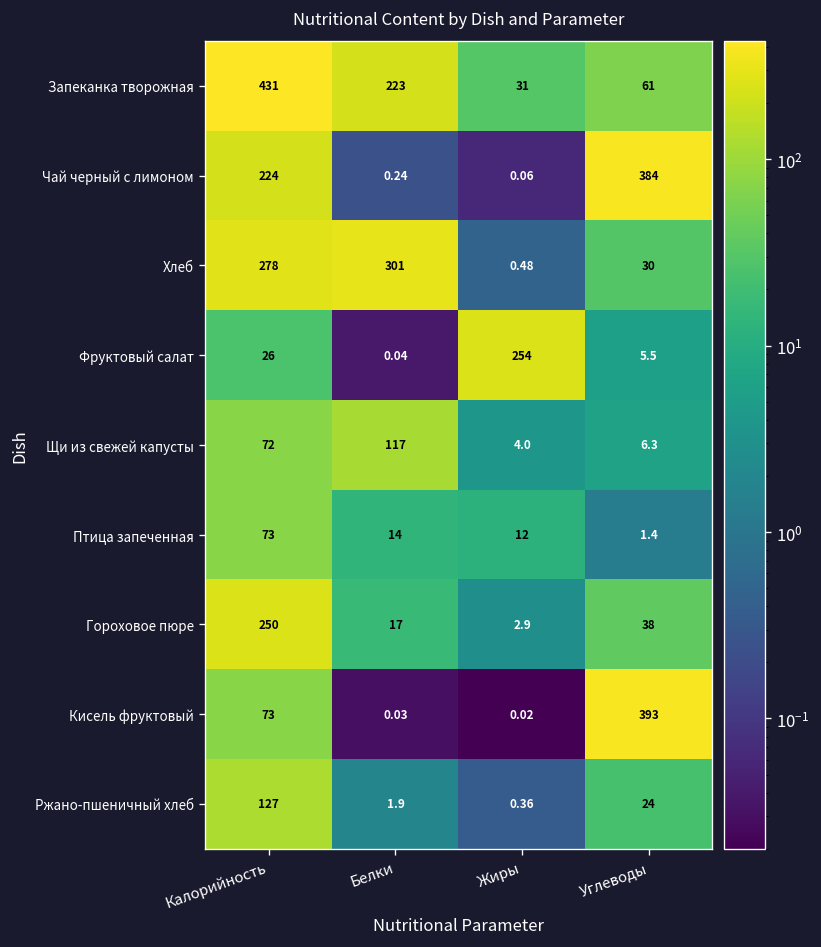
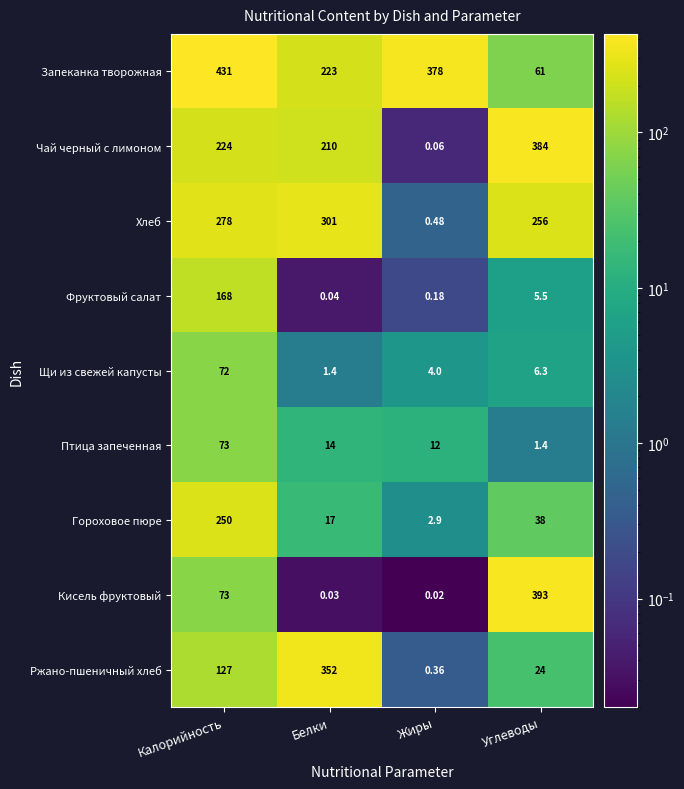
Запеканка творожная, Жиры: 31 -> 378
Чай черный с лимоном, Белки: 0.24 -> 210
Хлеб, Углеводы: 30 -> 256
Фруктовый салат, Калорийность: 26 -> 168
Фруктовый салат, Жиры: 254 -> 0.18
Щи из свежей капусты, Белки: 117 -> 1.4
Ржано-пшеничный хлеб, Белки: 1.9 -> 352
